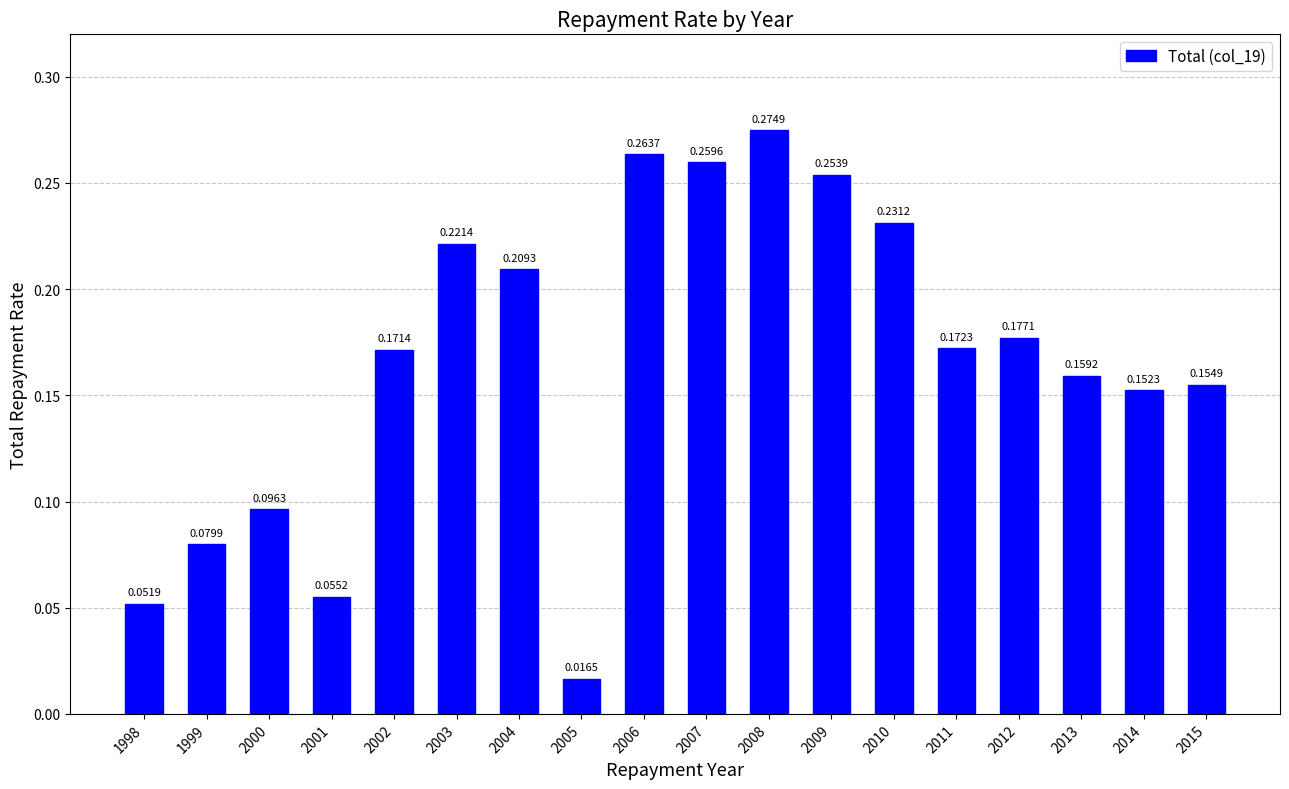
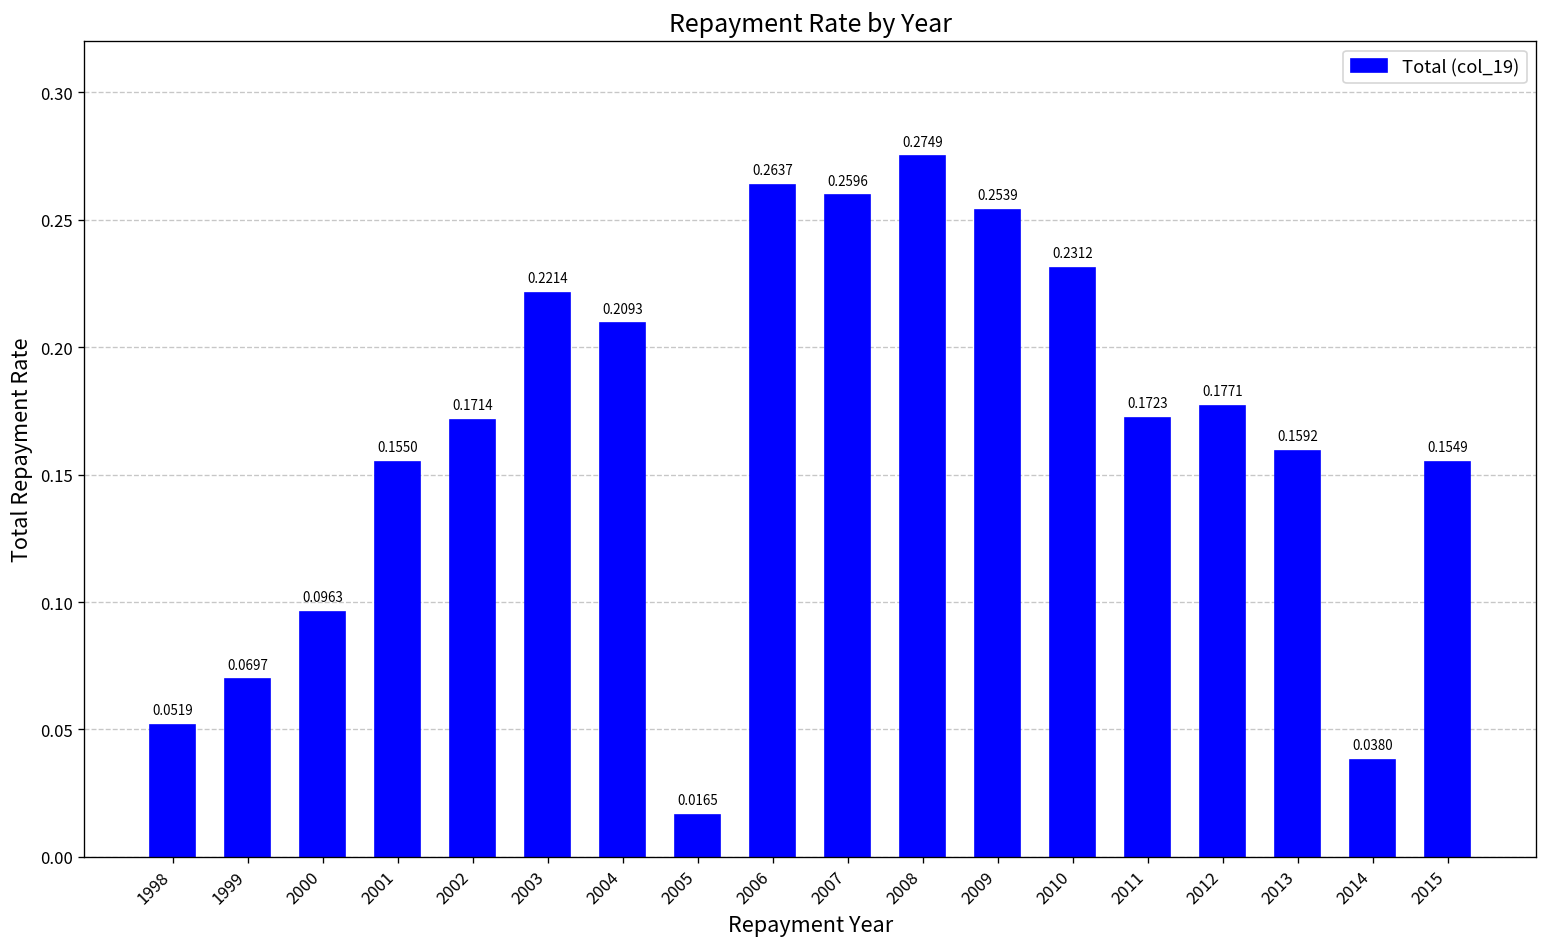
1999: 0.0799 -> 0.0697
2001: 0.0552 -> 0.1550
2014: 0.1523 -> 0.0380
